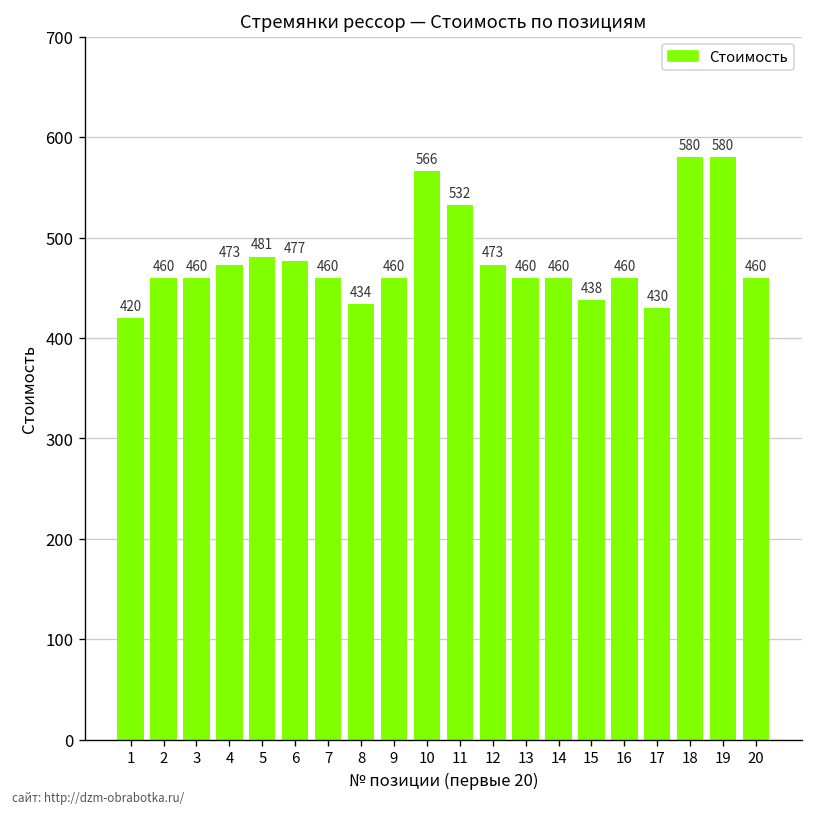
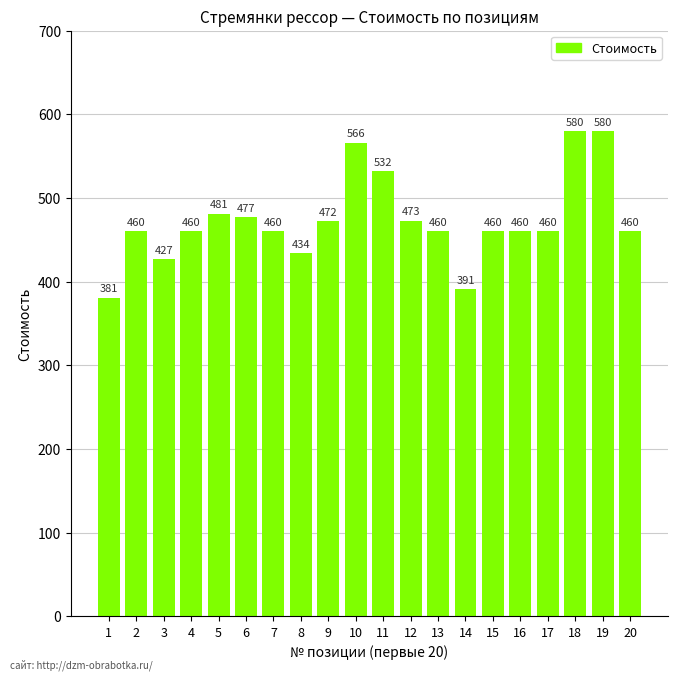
1: 420 -> 381
3: 460 -> 427
4: 473 -> 460
9: 460 -> 472
14: 460 -> 391
15: 438 -> 460
17: 430 -> 460
